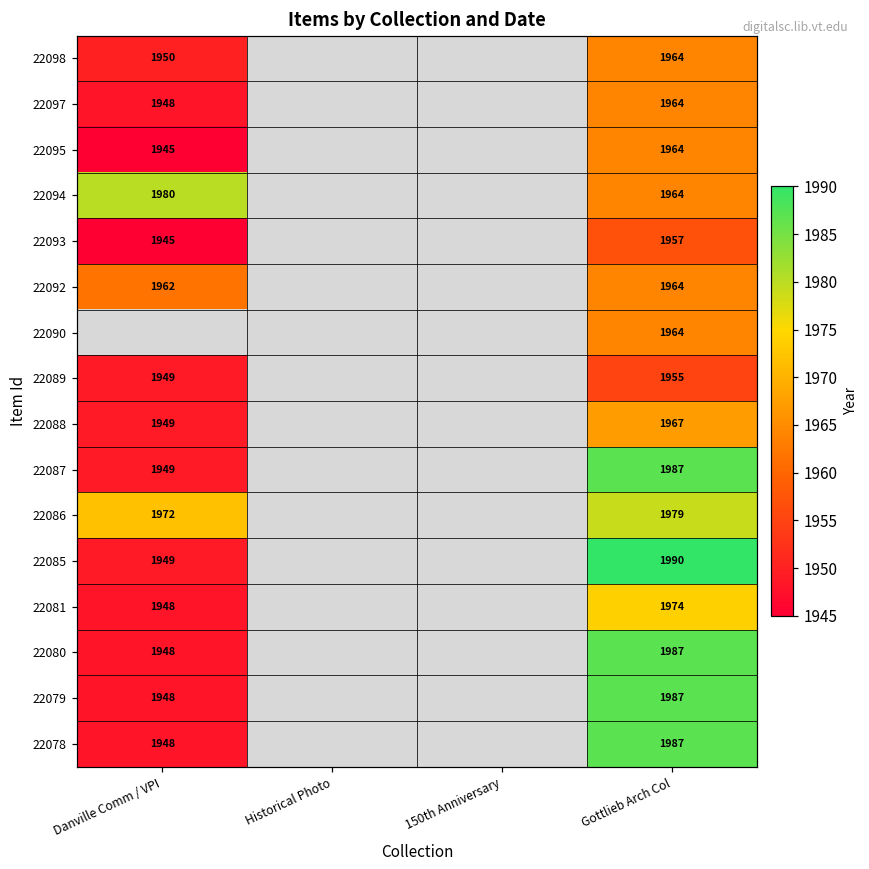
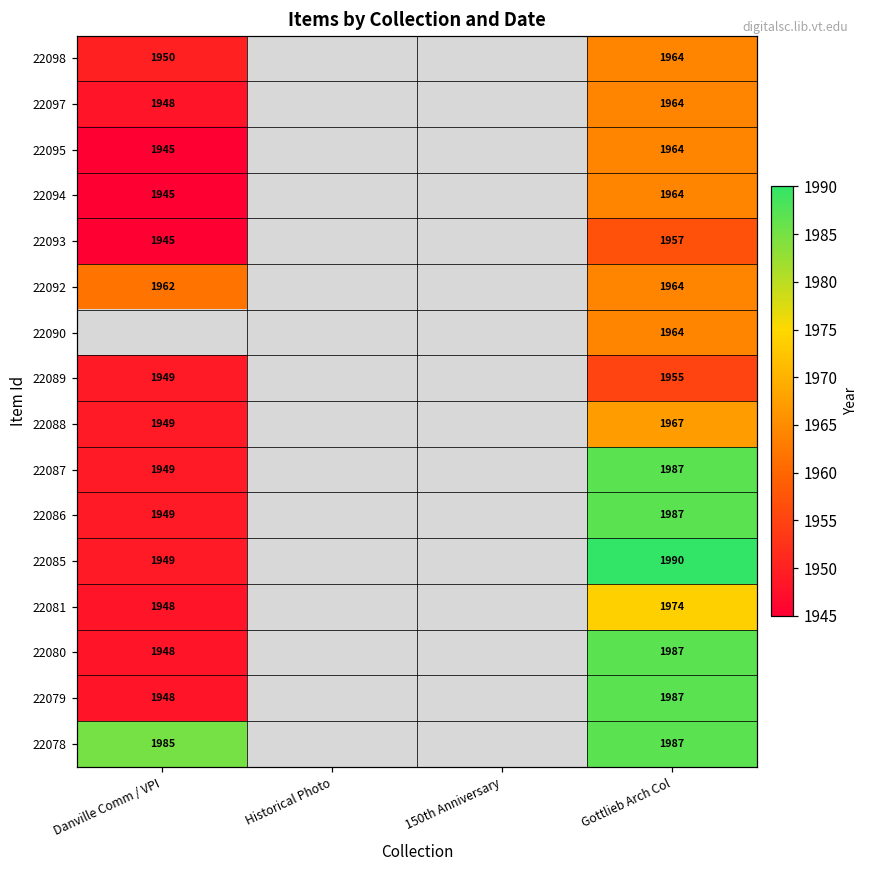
22094, Danville Comm / VPI: 1980 -> 1945
22086, Danville Comm / VPI: 1972 -> 1949
22086, Gottlieb Arch Col: 1979 -> 1987
22078, Danville Comm / VPI: 1948 -> 1985
